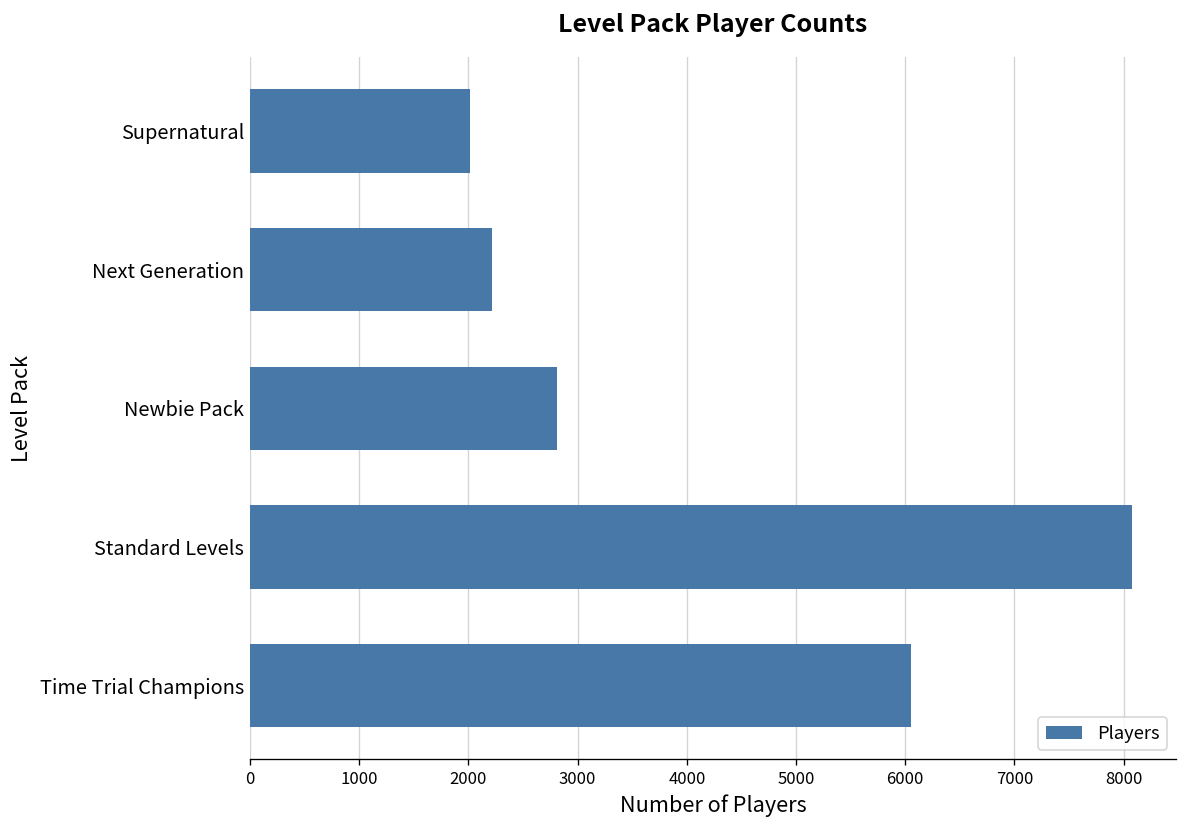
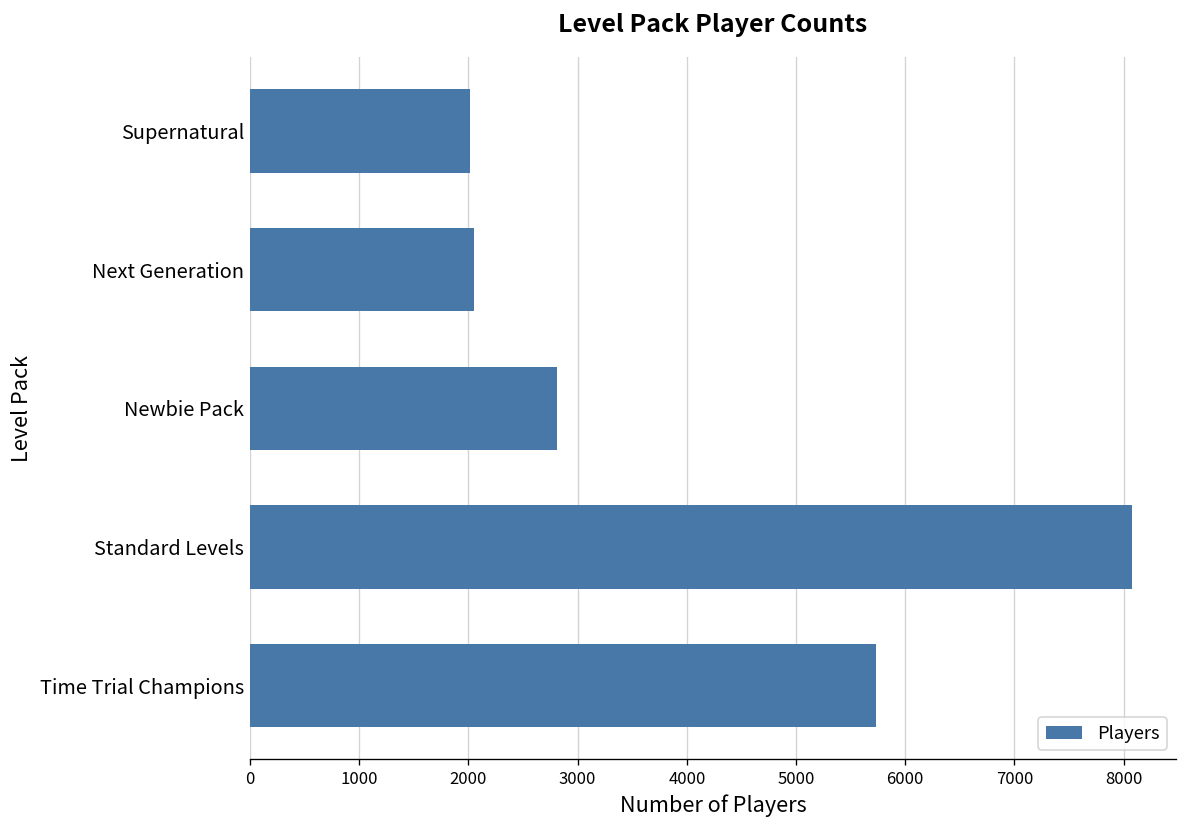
Next Generation: 2200 -> 2000
Time Trial Champions: 6100 -> 5700
